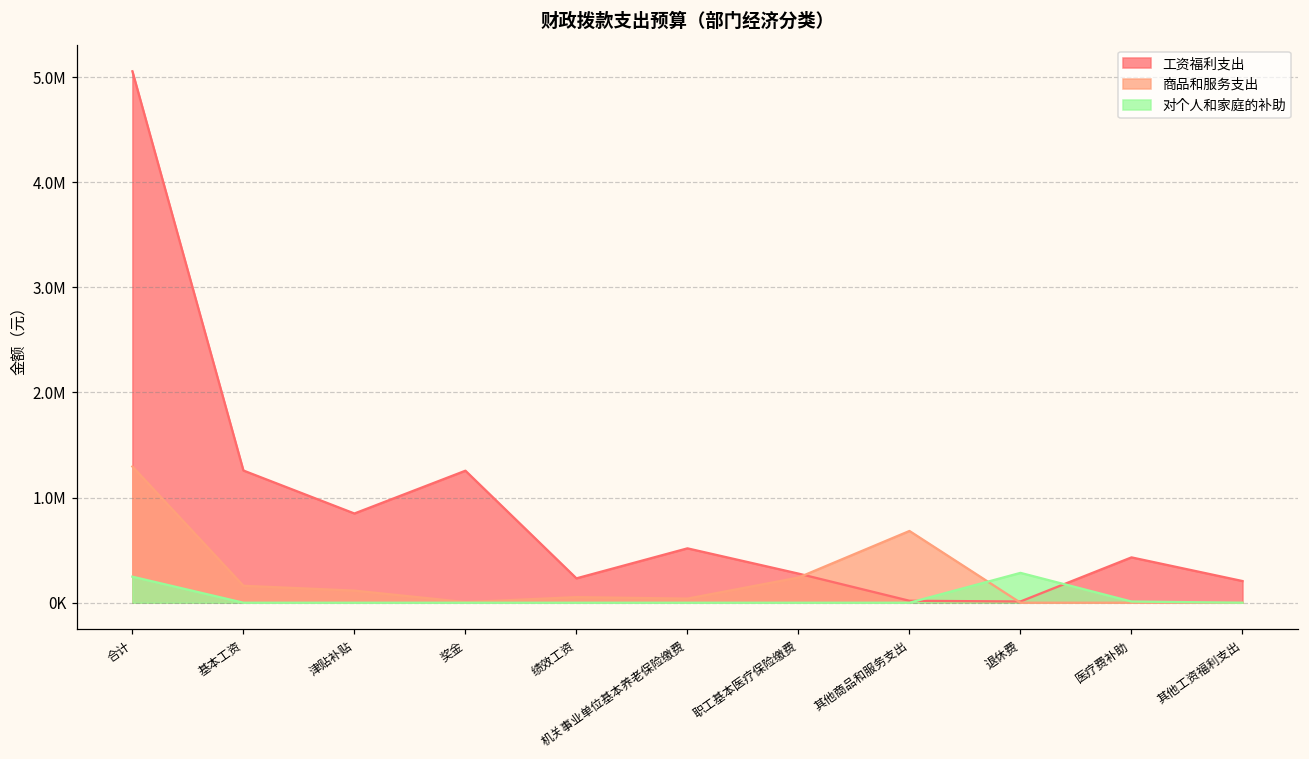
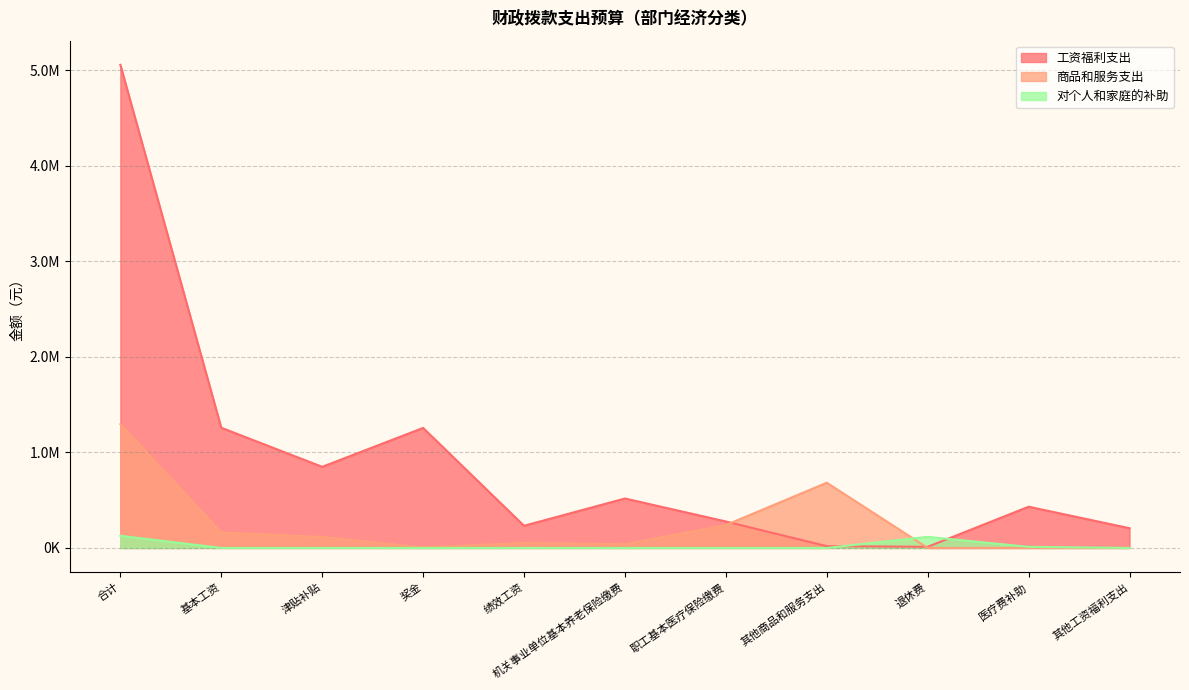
对个人和家庭的补助, 合计: 200000 -> 100000
对个人和家庭的补助, 退休费: 300000 -> 100000
